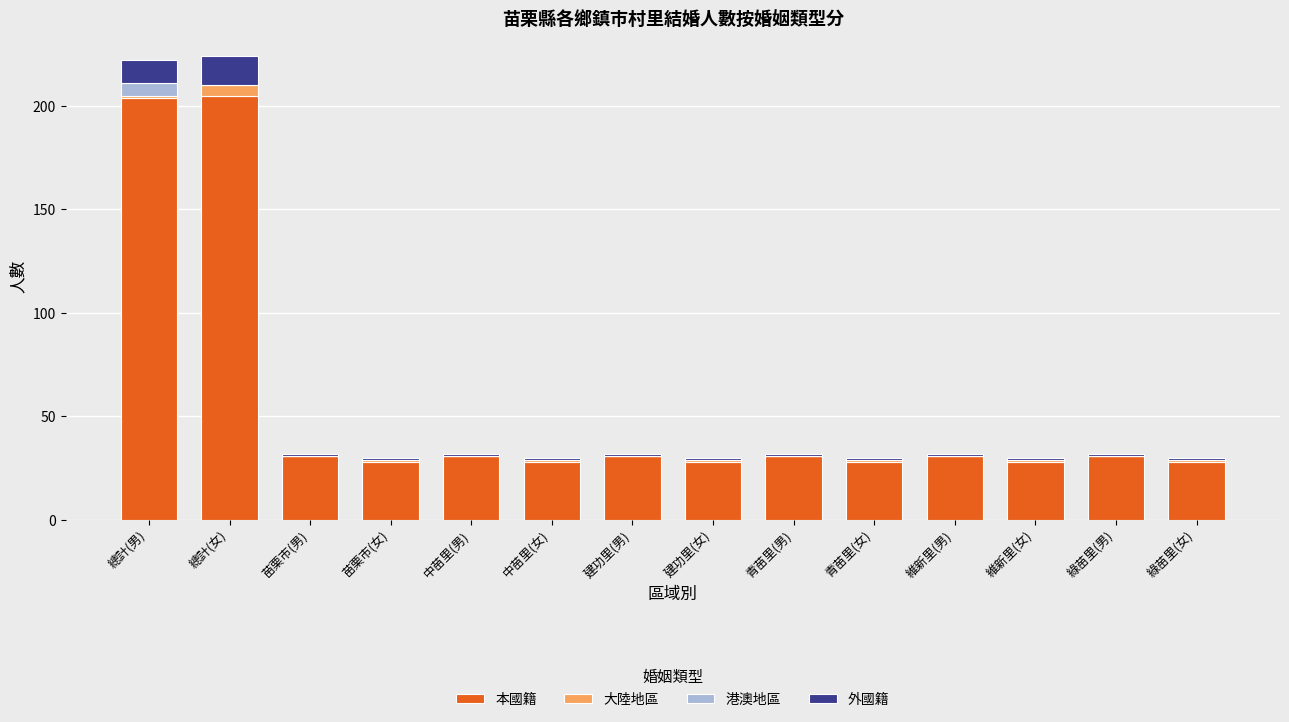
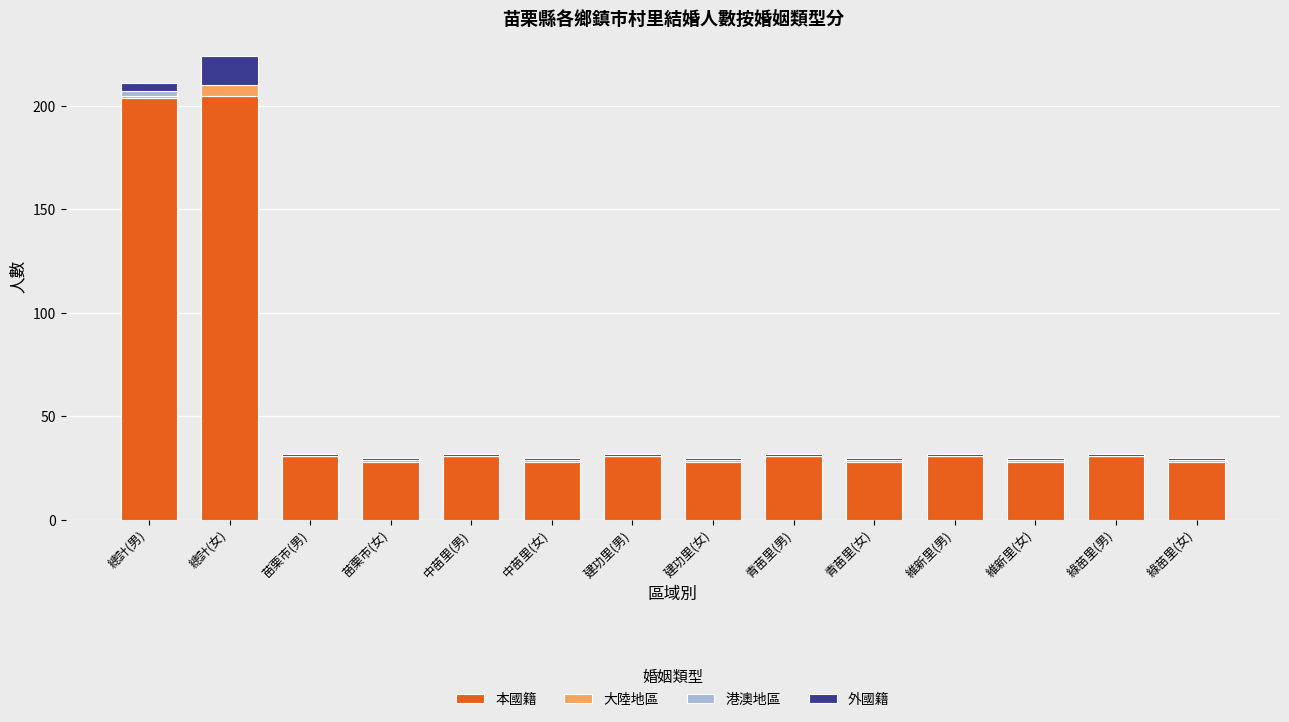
港澳地區, 總計(男): 6 -> 2
外國籍, 總計(男): 11 -> 4
